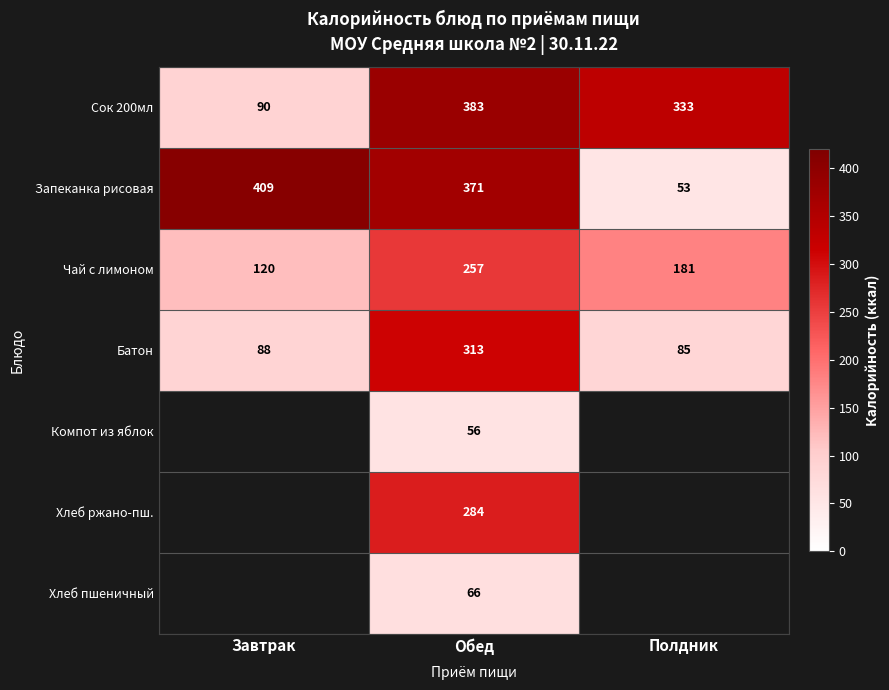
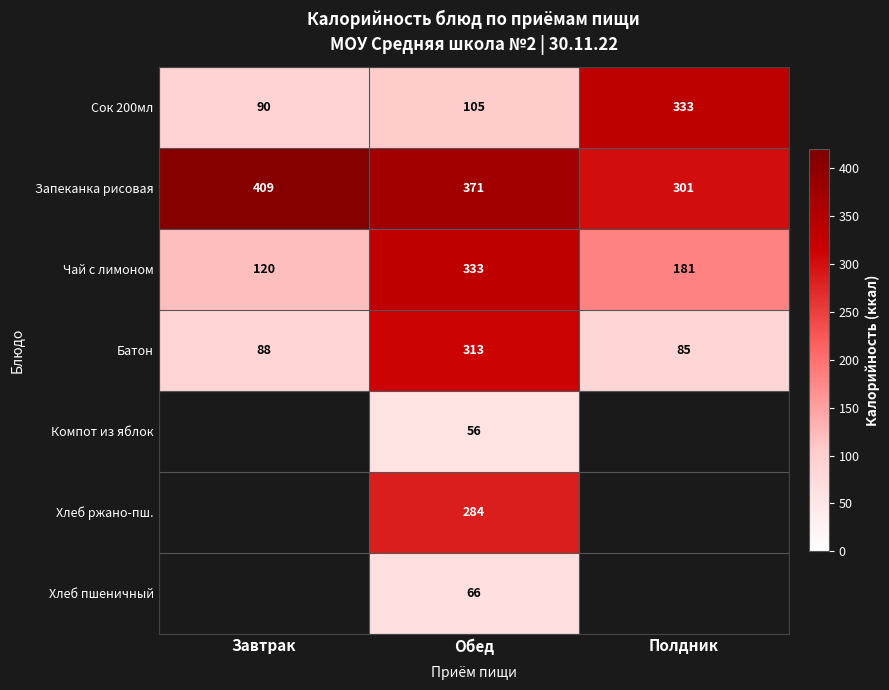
Сок 200мл, Обед: 383 -> 105
Запеканка рисовая, Полдник: 53 -> 301
Чай с лимоном, Обед: 257 -> 333
